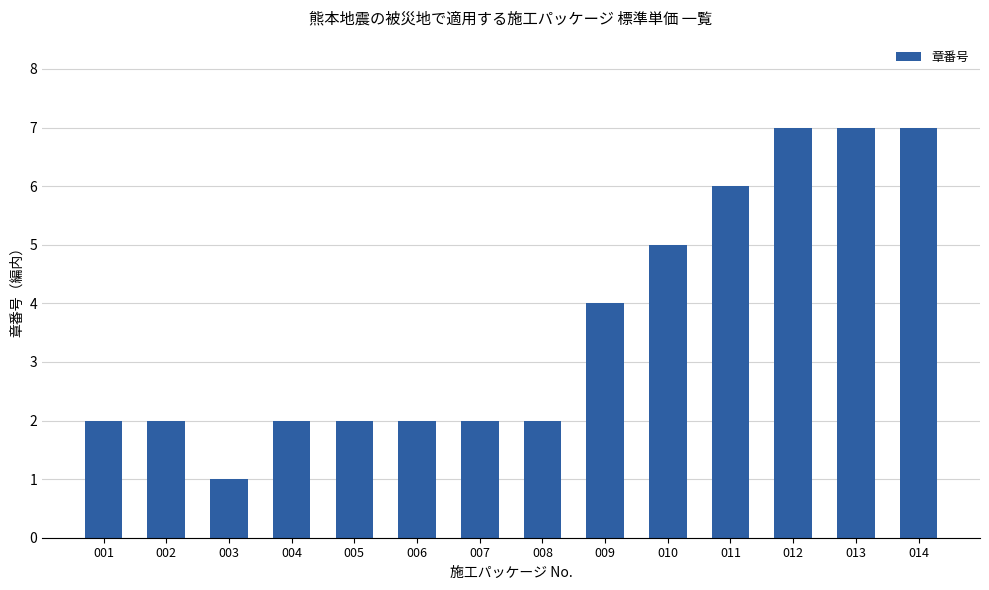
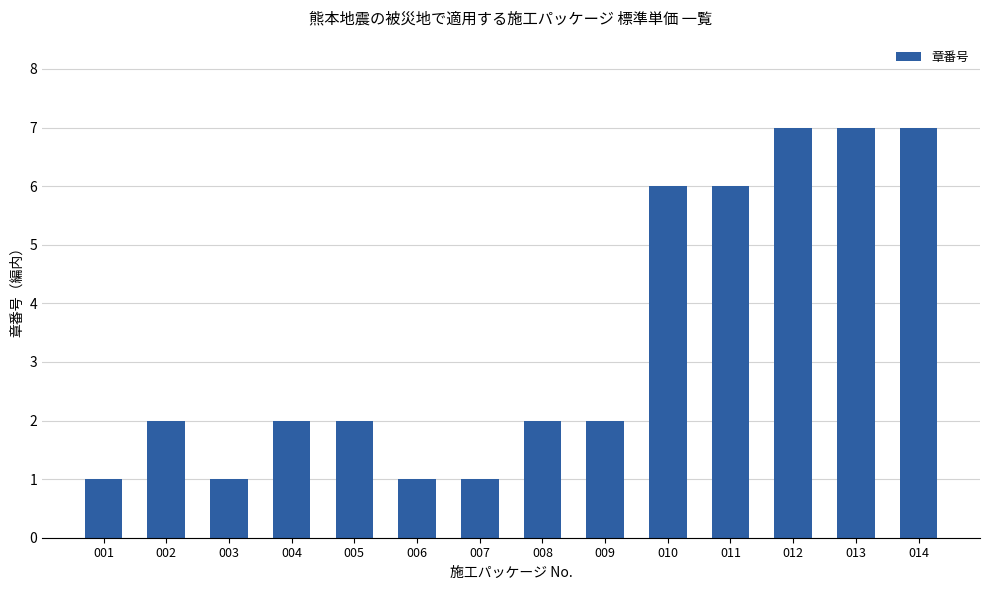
001: 2 -> 1
006: 2 -> 1
007: 2 -> 1
009: 4 -> 2
010: 5 -> 6
